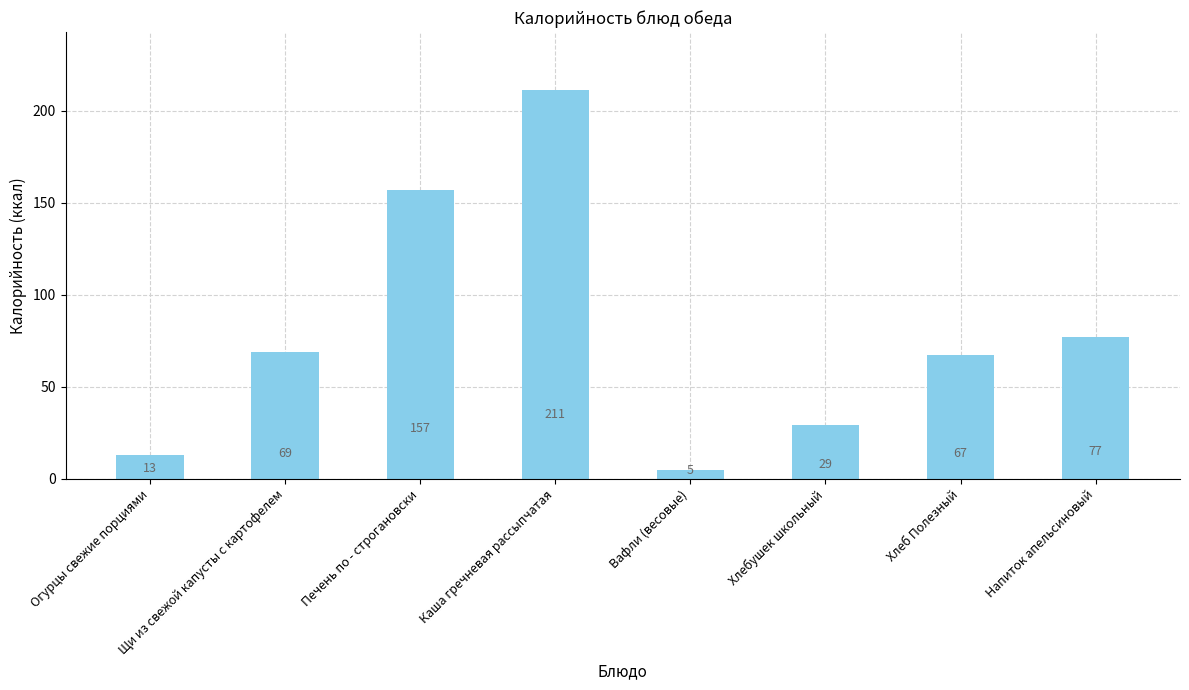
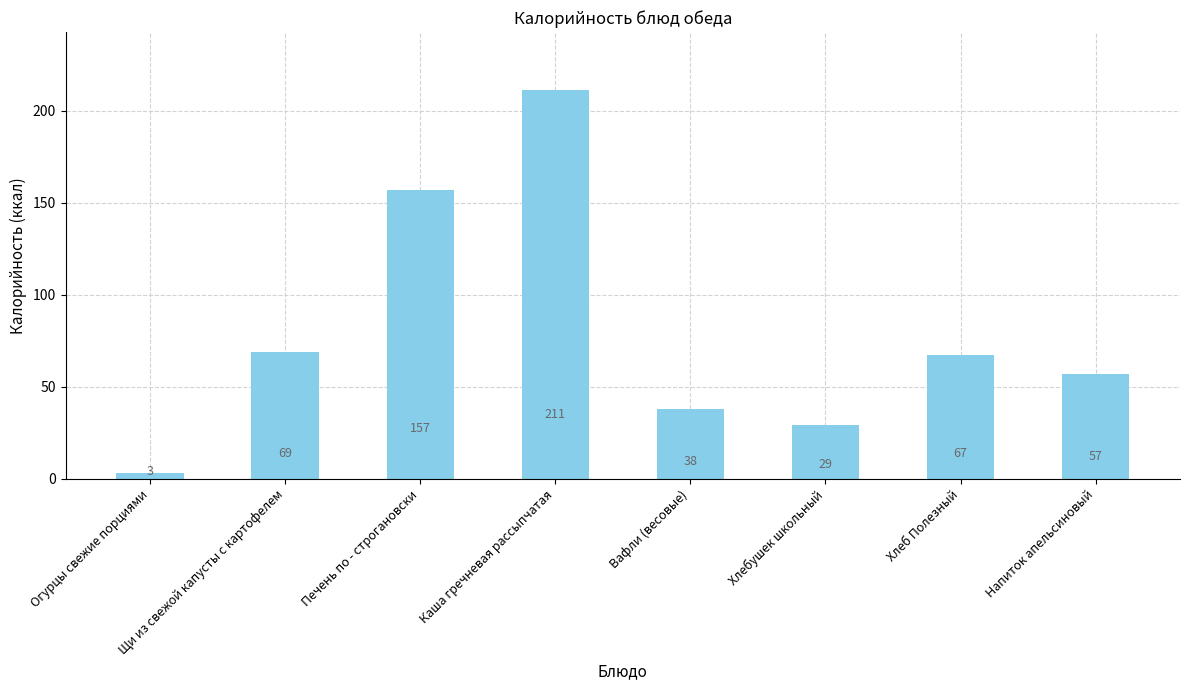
Огурцы свежие порциями: 13 -> 3
Вафли (весовые): 5 -> 38
Напиток апельсиновый: 77 -> 57
